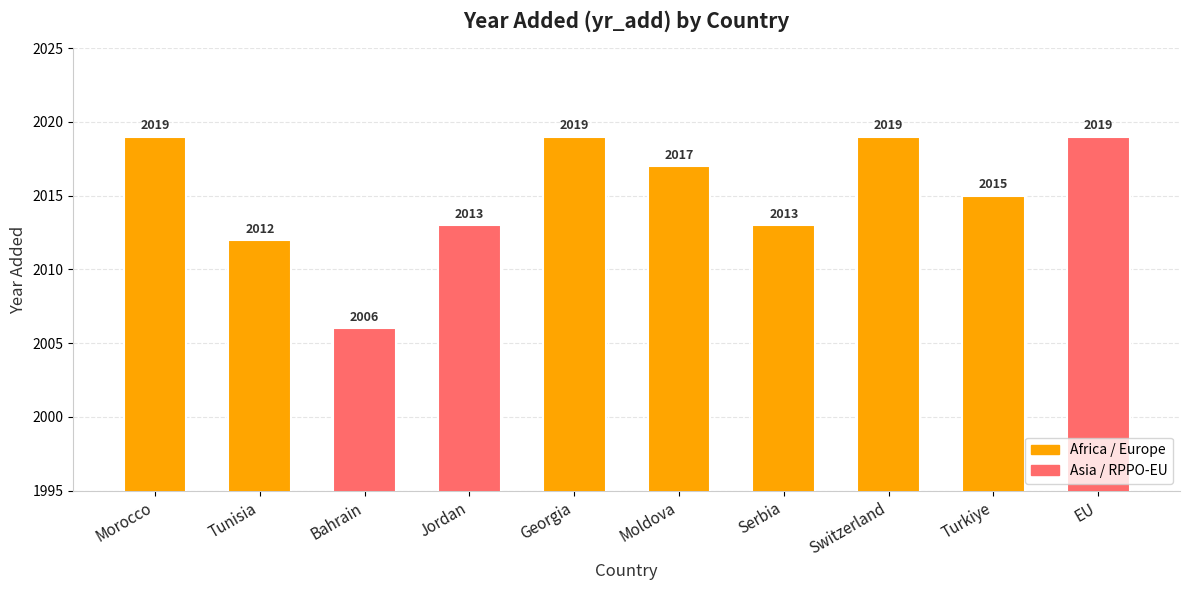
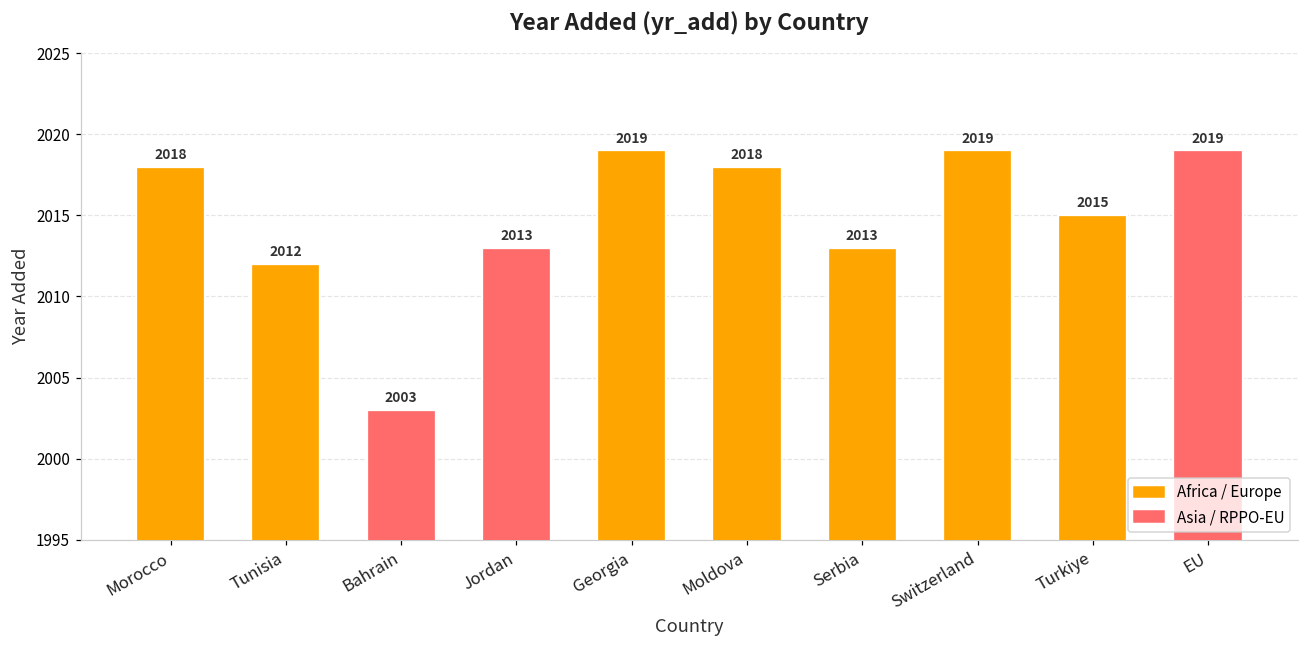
Morocco: 2019 -> 2018
Bahrain: 2006 -> 2003
Moldova: 2017 -> 2018
